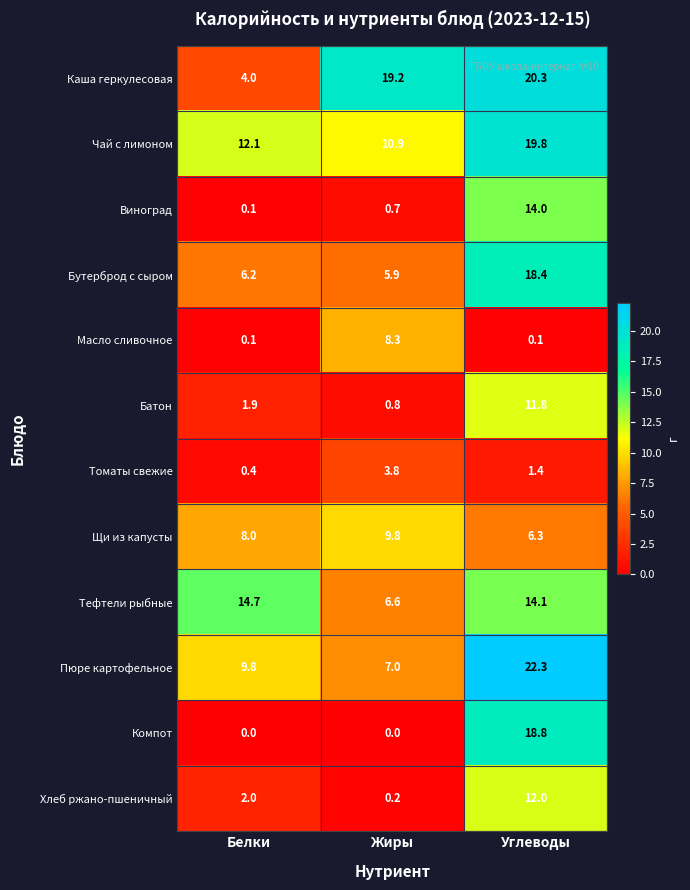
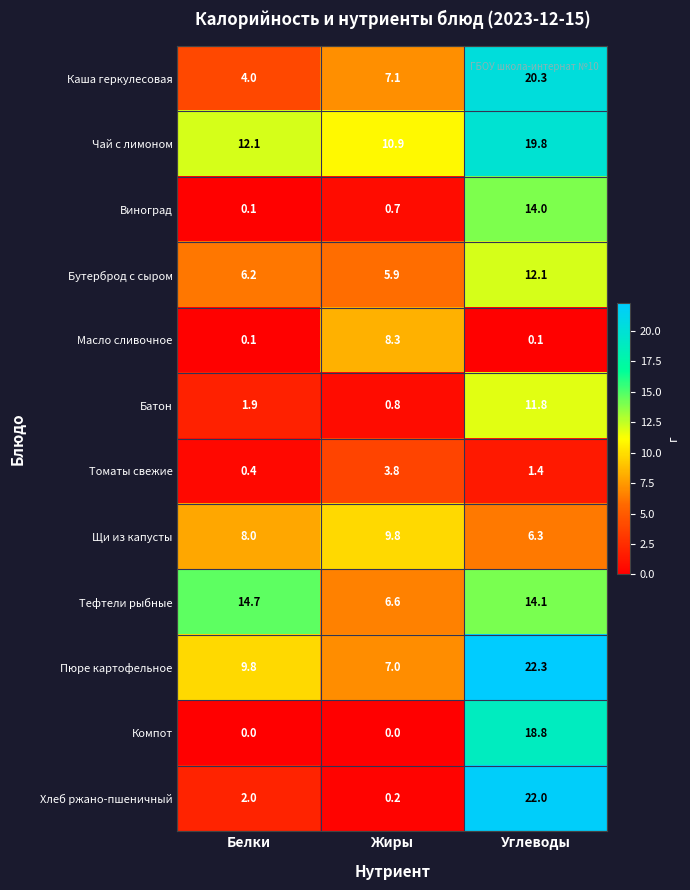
Каша геркулесовая, Жиры: 19.2 -> 7.1
Бутерброд с сыром, Углеводы: 18.4 -> 12.1
Хлеб ржано-пшеничный, Углеводы: 12.0 -> 22.0
